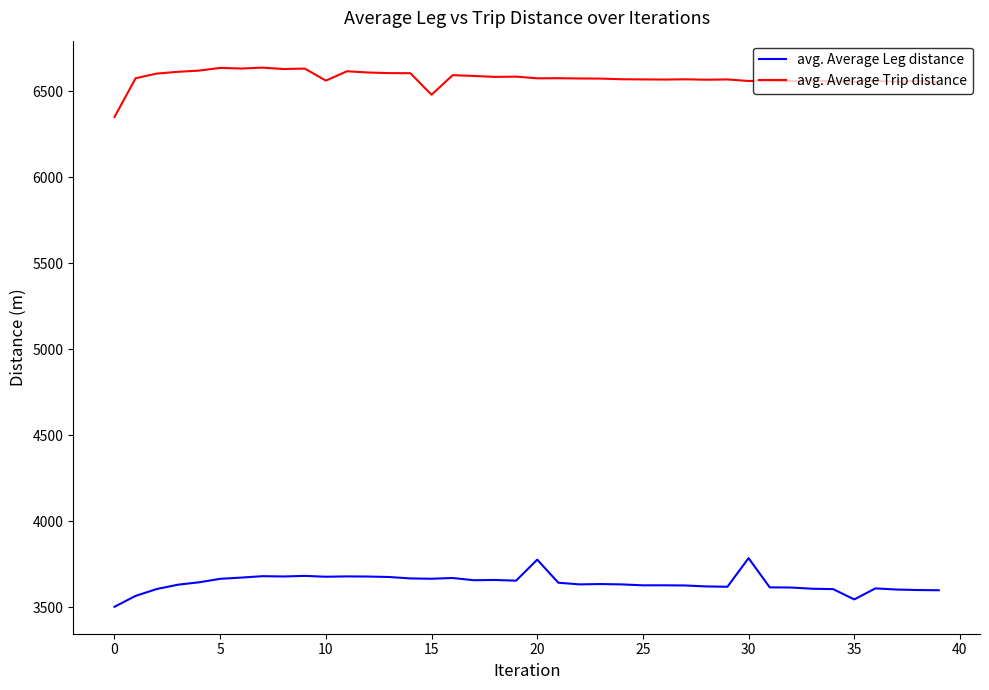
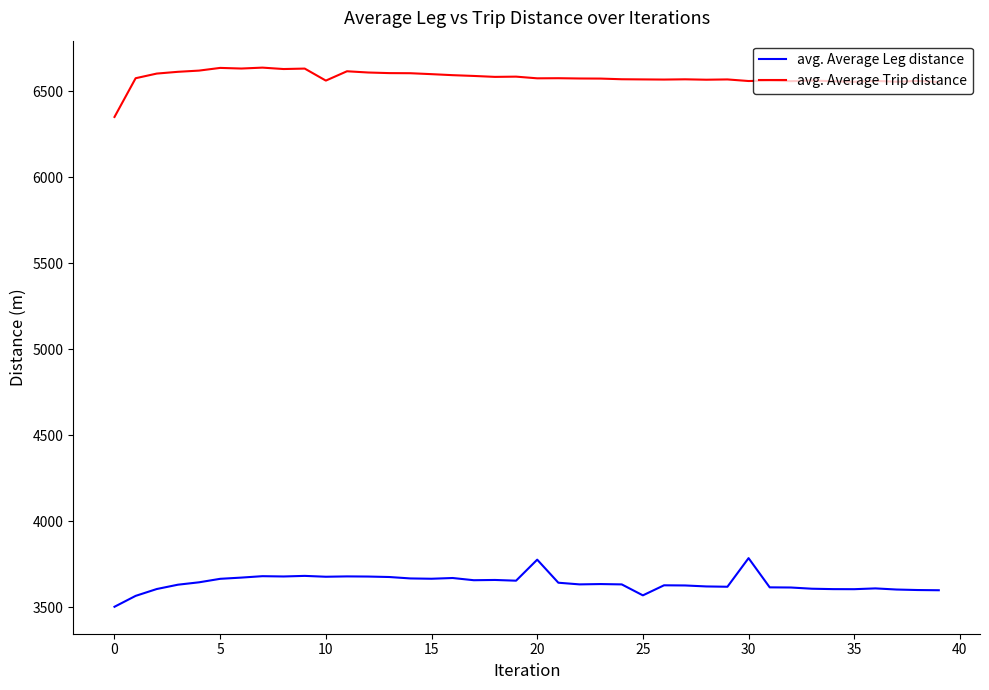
avg. Average Trip distance, 15: 6480 -> 6600
avg. Average Leg distance, 25: 3630 -> 3570
avg. Average Leg distance, 35: 3550 -> 3610
